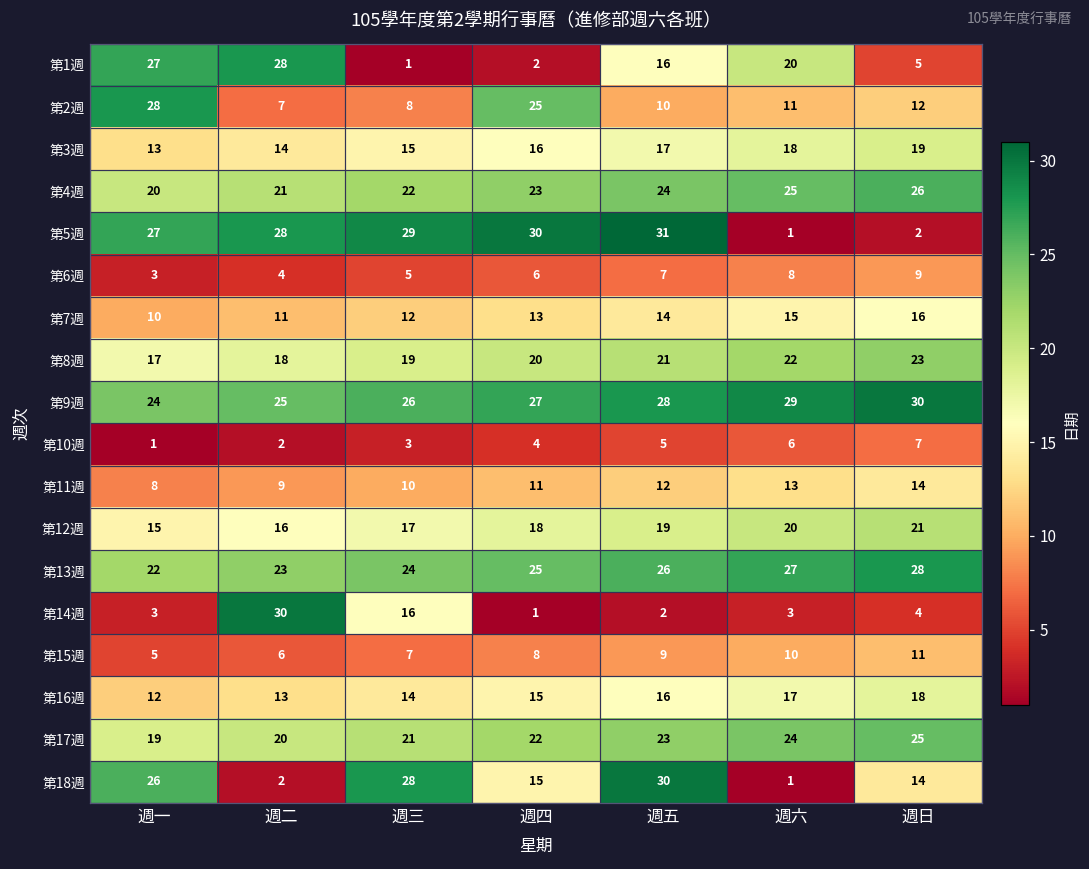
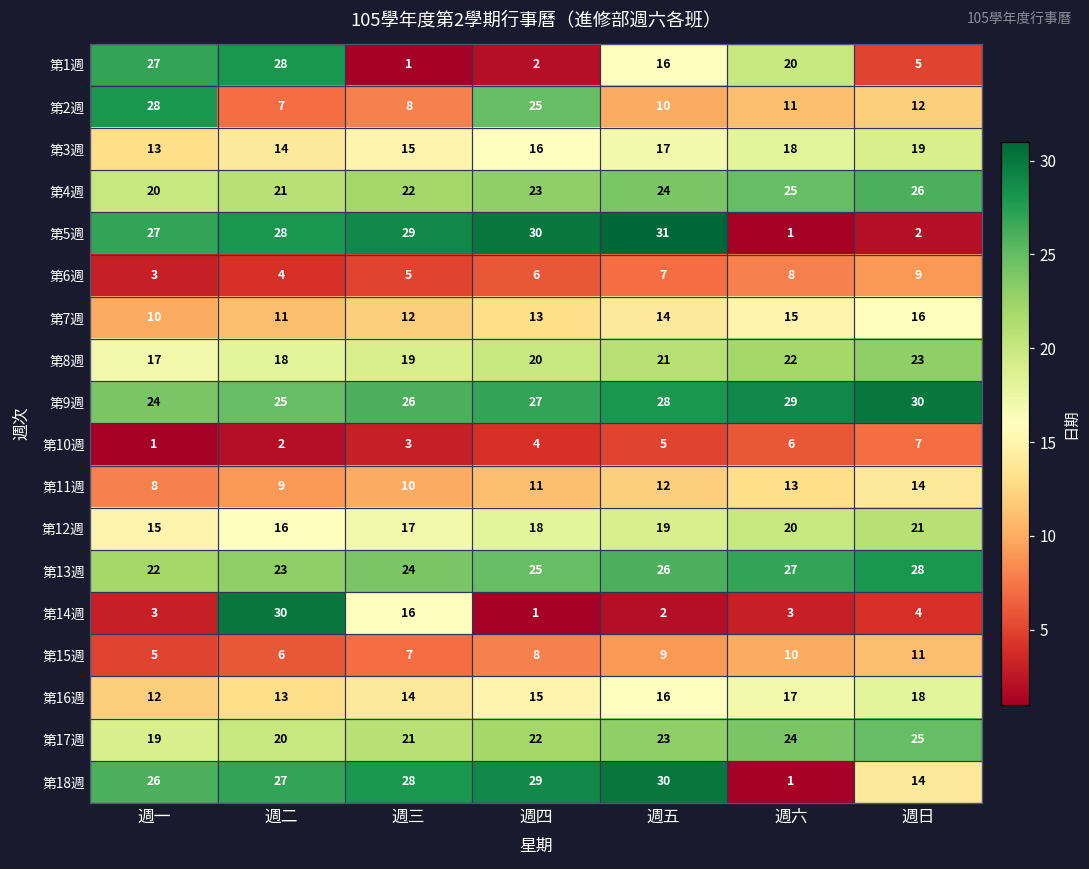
第18週, 週二: 2 -> 27
第18週, 週四: 15 -> 29
